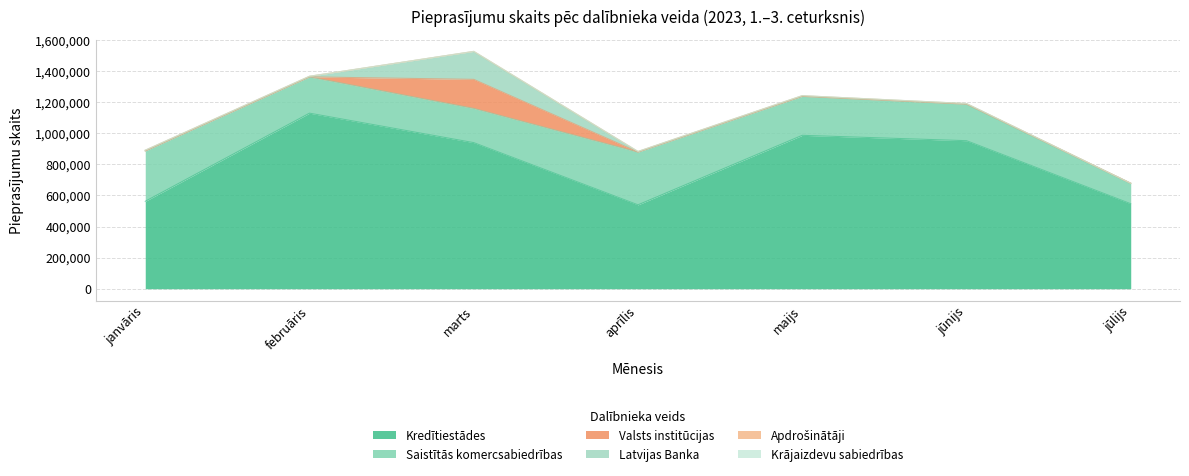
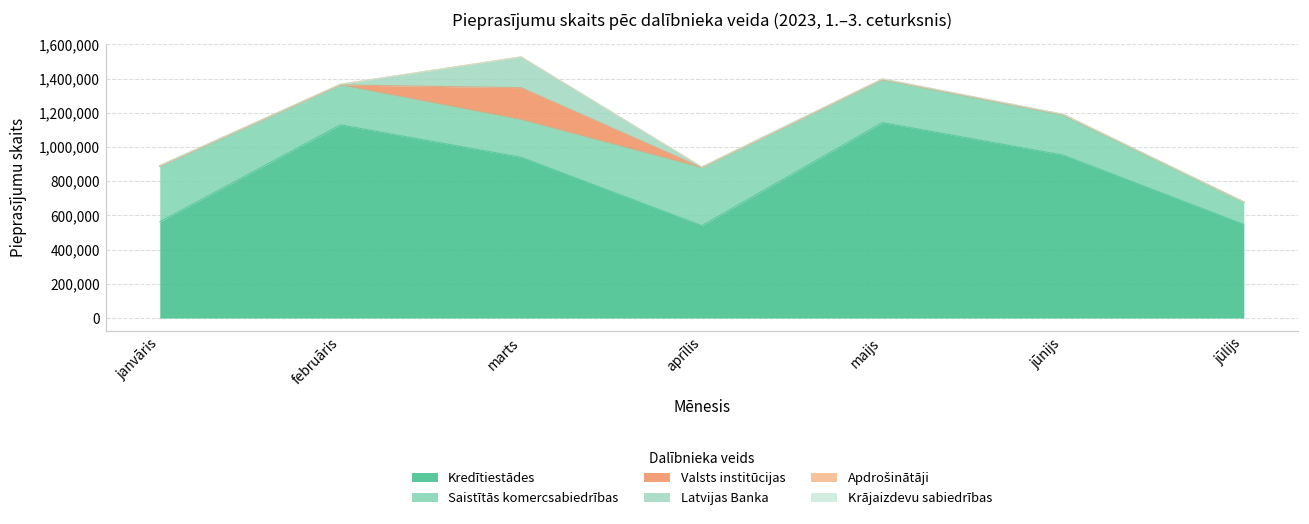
Kredītiestādes, maijs: 990,000 -> 1,140,000
